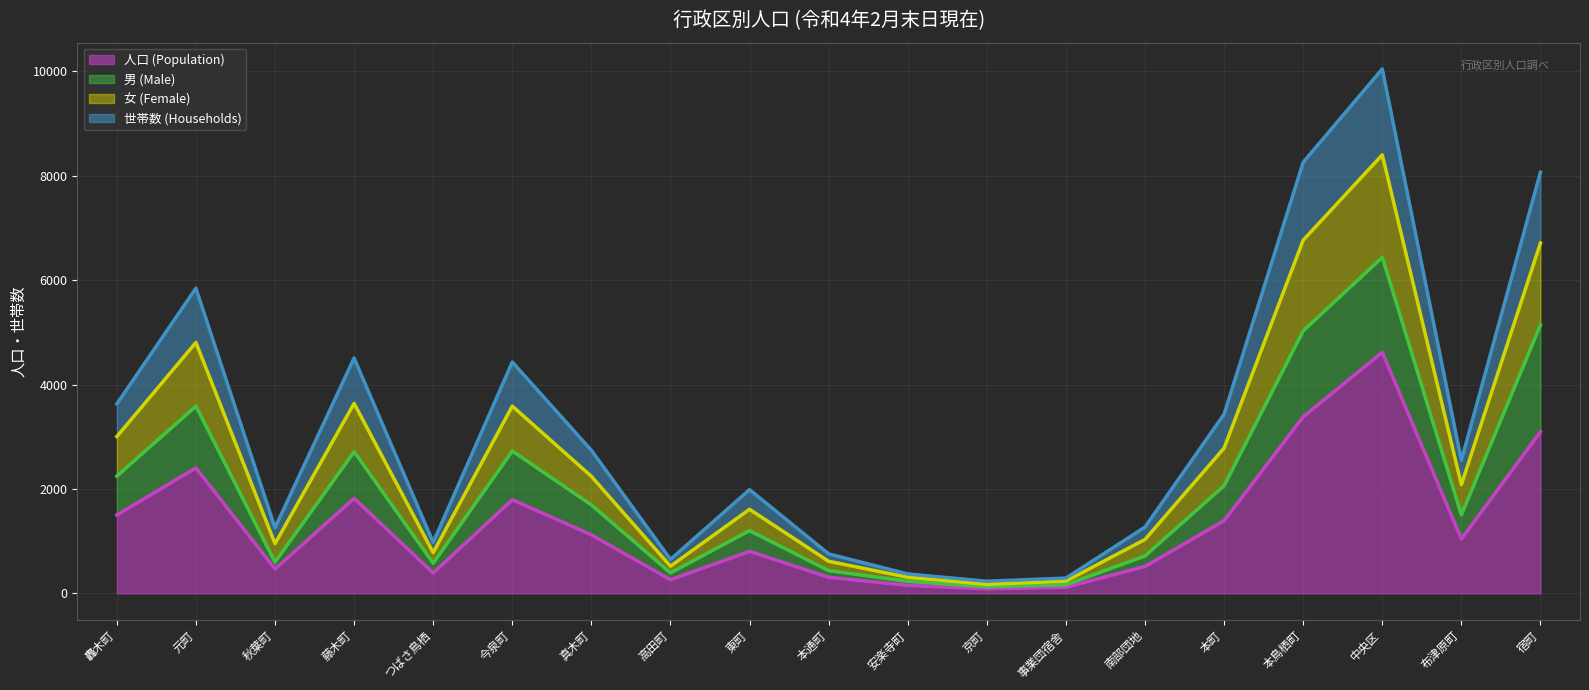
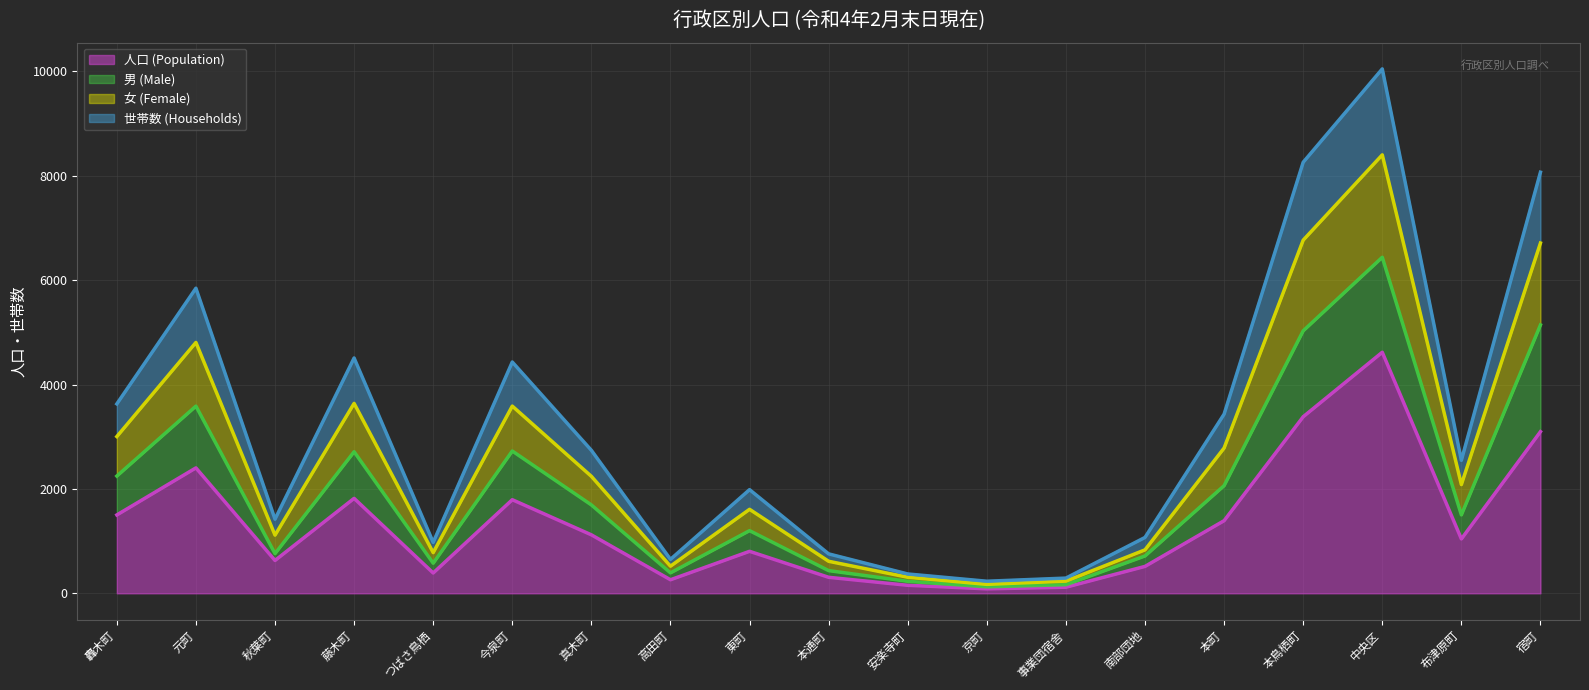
人口 (Population), 秋葉町: 500 -> 600
女 (Female), 南部団地: 300 -> 100
